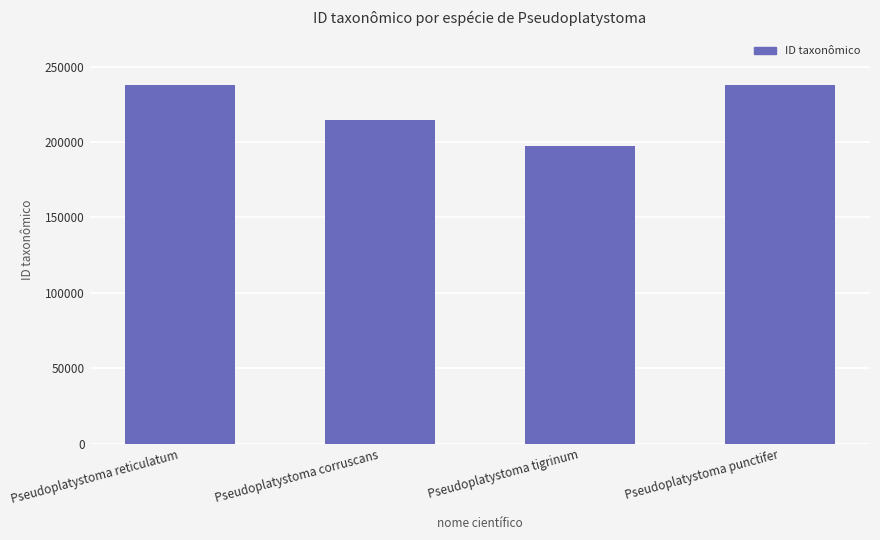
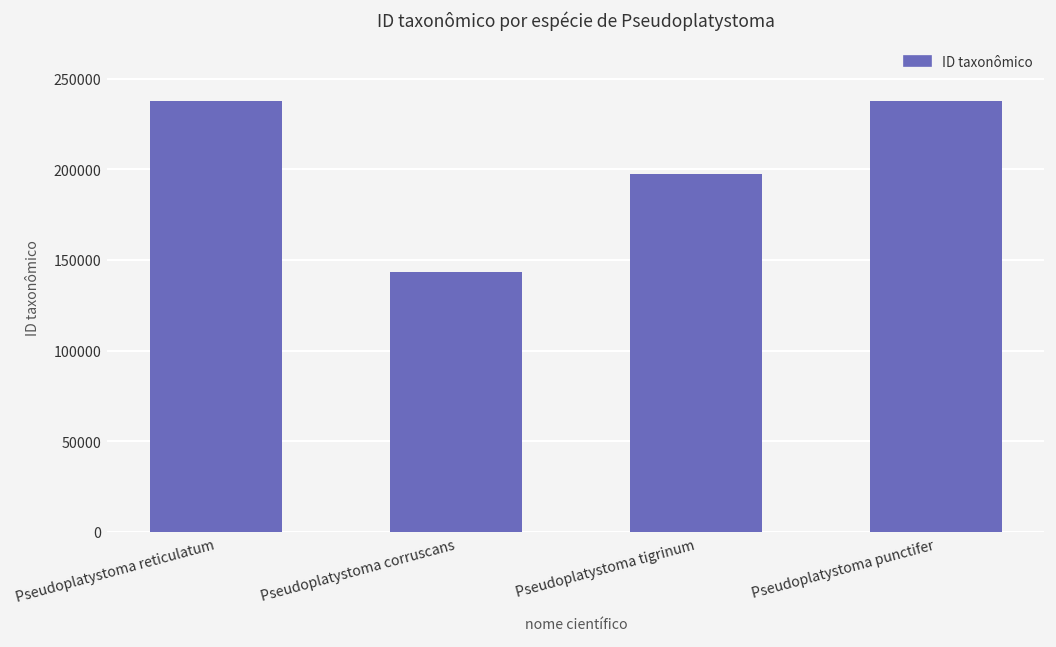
Pseudoplatystoma corruscans: 215000 -> 143000
